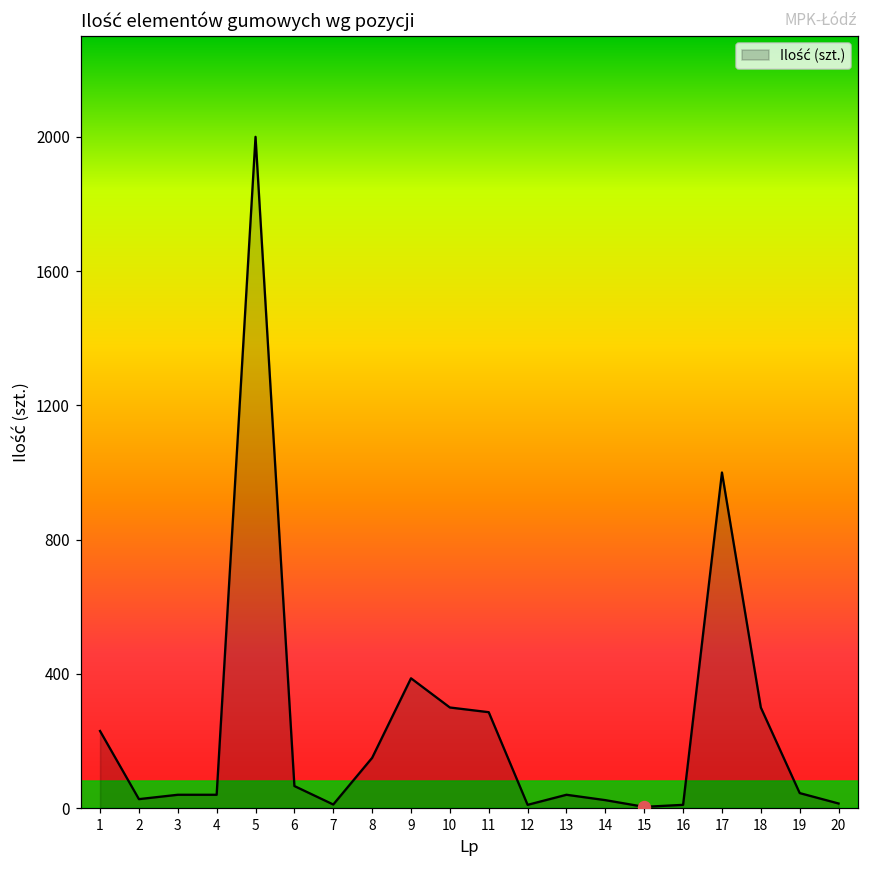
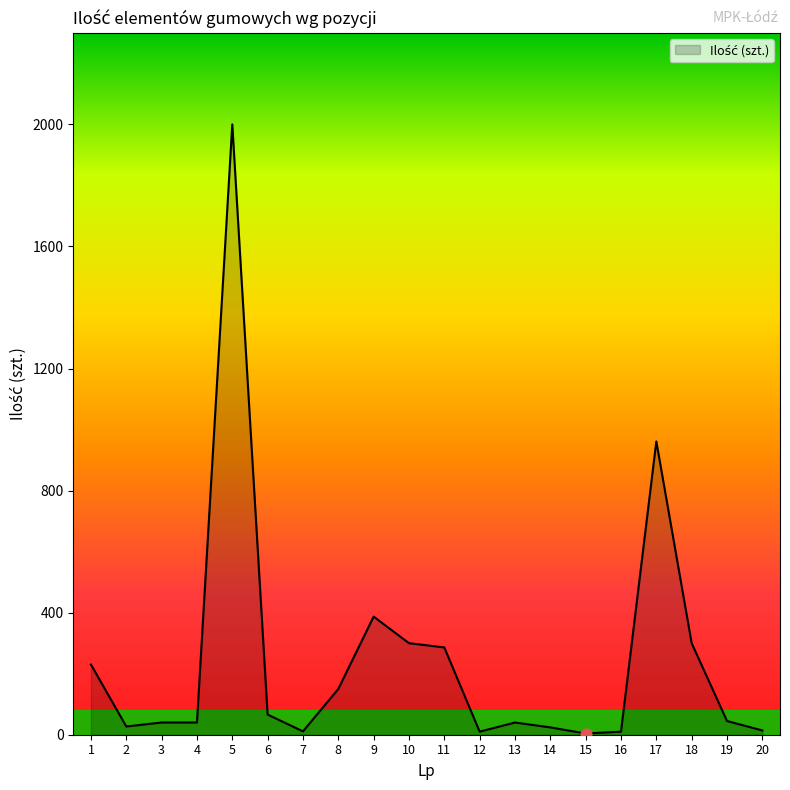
Ilość (szt.), 17: 1000 -> 960
